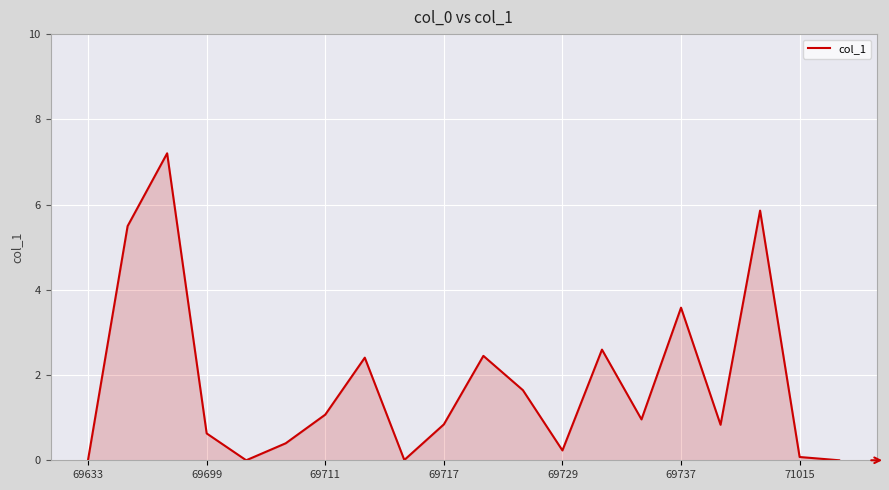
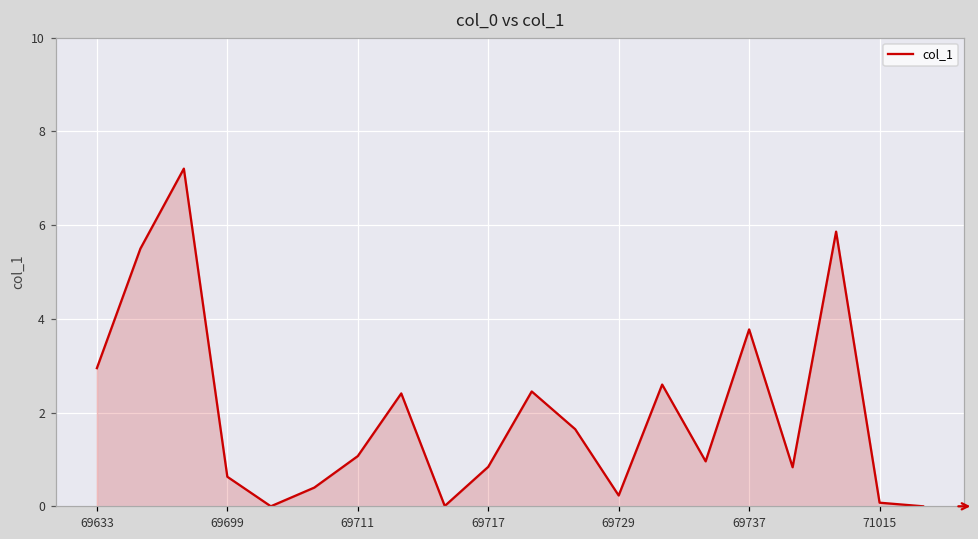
69633: 0.0 -> 2.9
69737: 3.6 -> 3.8
